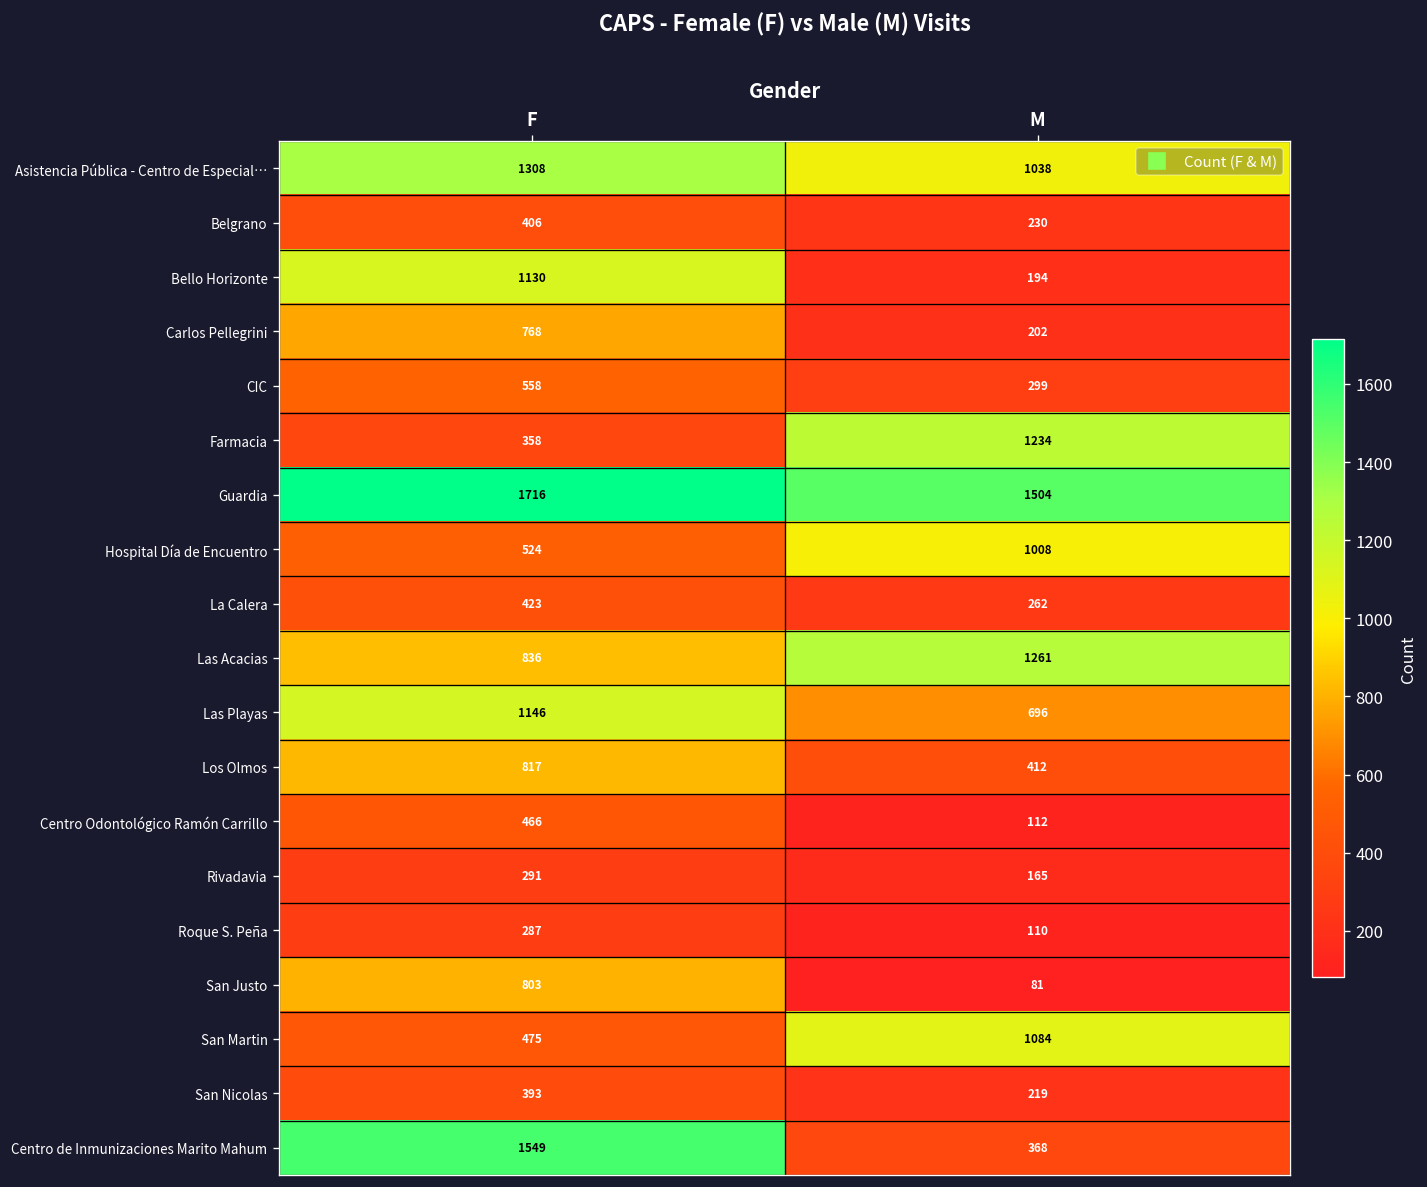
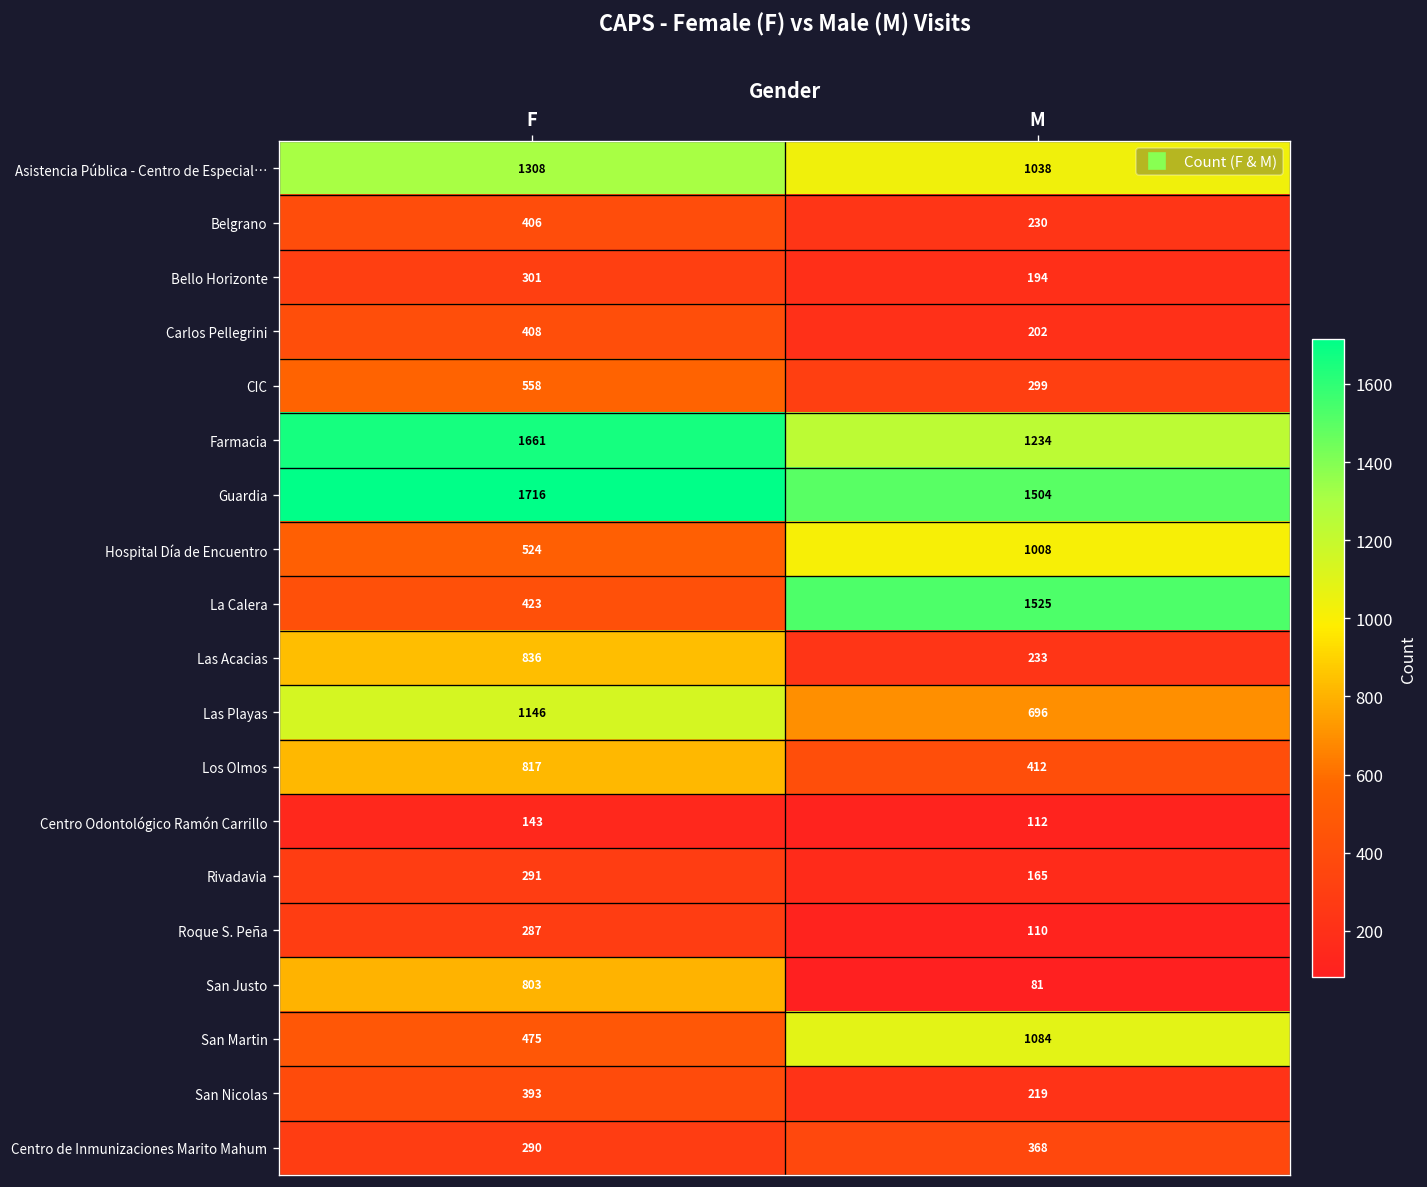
Bello Horizonte, F: 1130 -> 301
Carlos Pellegrini, F: 768 -> 408
Farmacia, F: 358 -> 1661
La Calera, M: 262 -> 1525
Las Acacias, M: 1261 -> 233
Centro Odontológico Ramón Carrillo, F: 466 -> 143
Centro de Inmunizaciones Marito Mahum, F: 1549 -> 290
